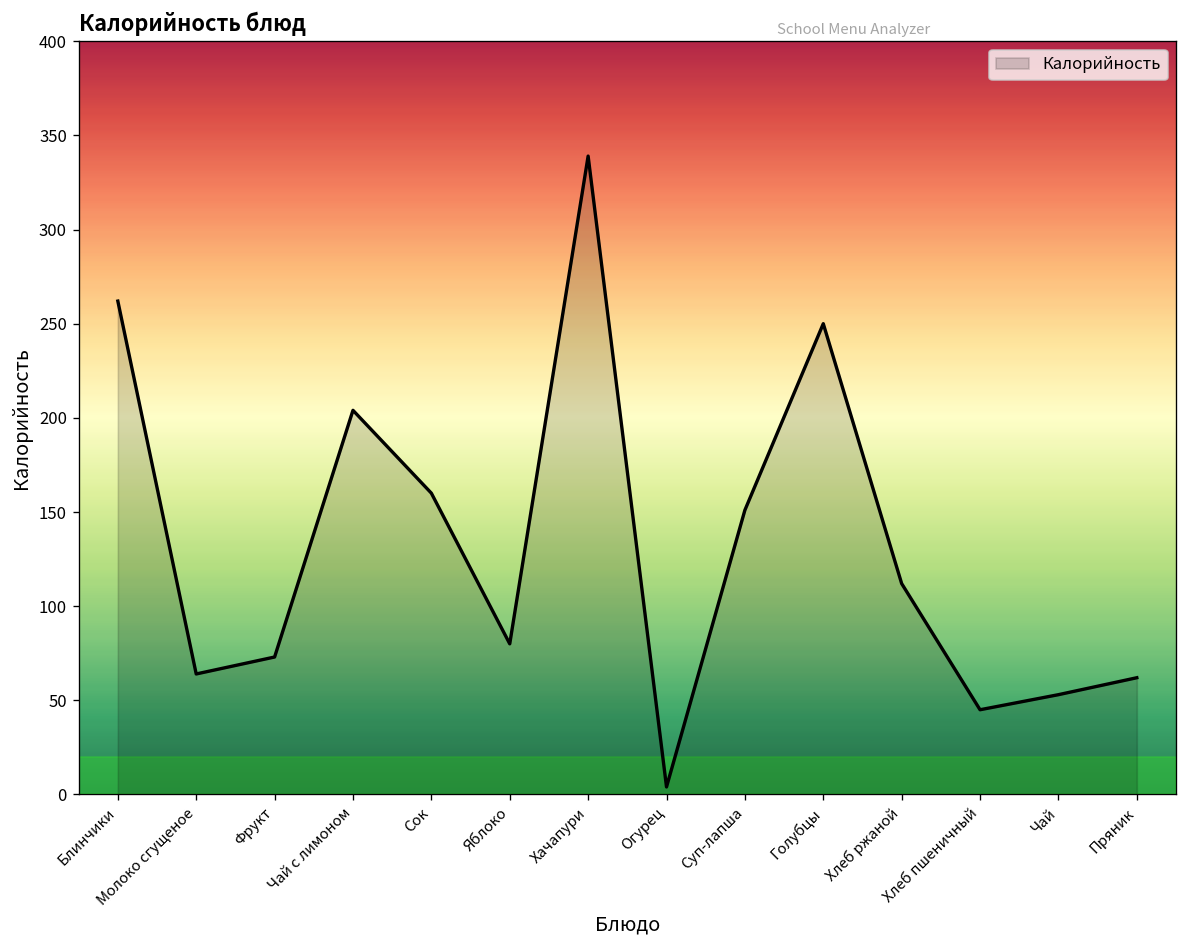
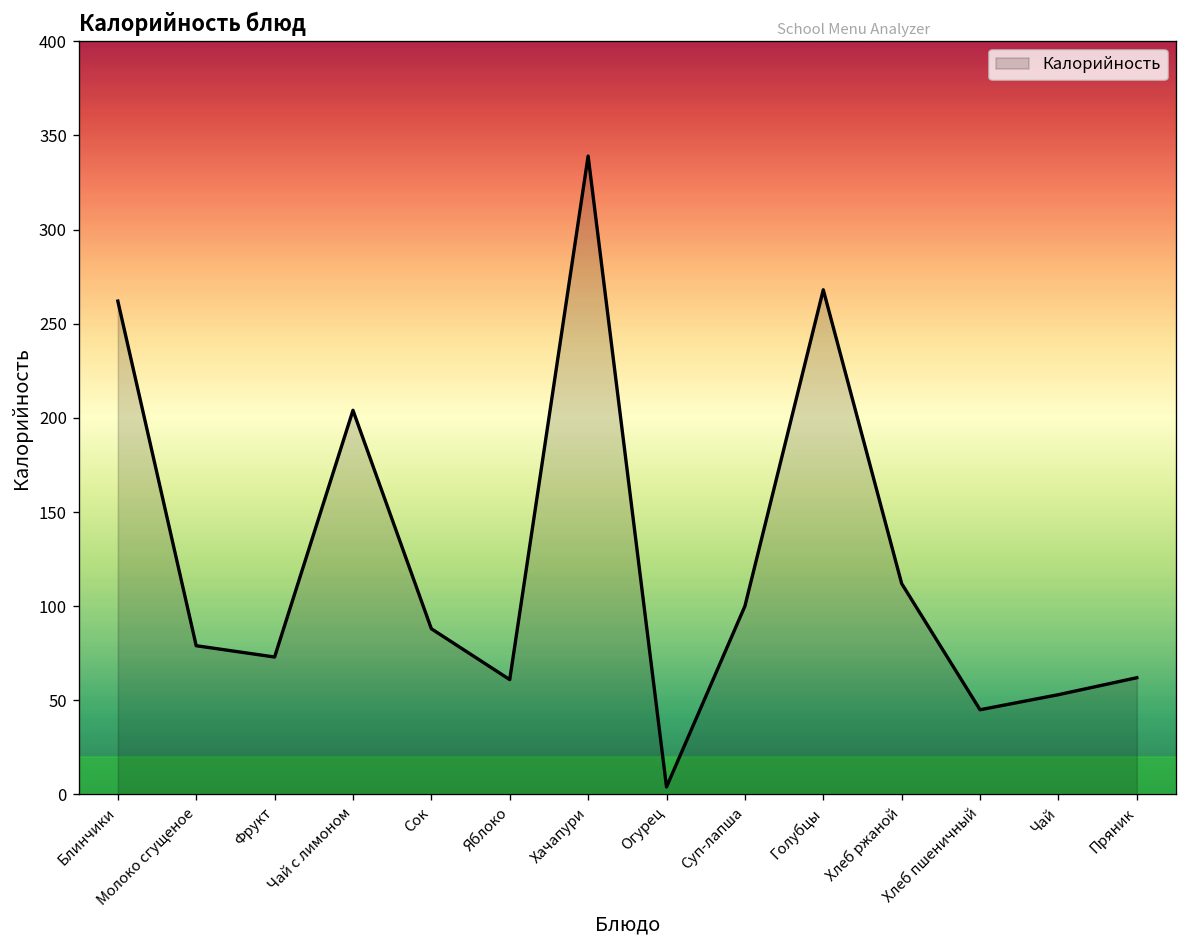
Молоко сгущеное: 64 -> 79
Сок: 160 -> 88
Яблоко: 80 -> 61
Суп-лапша: 151 -> 100
Голубцы: 250 -> 268
